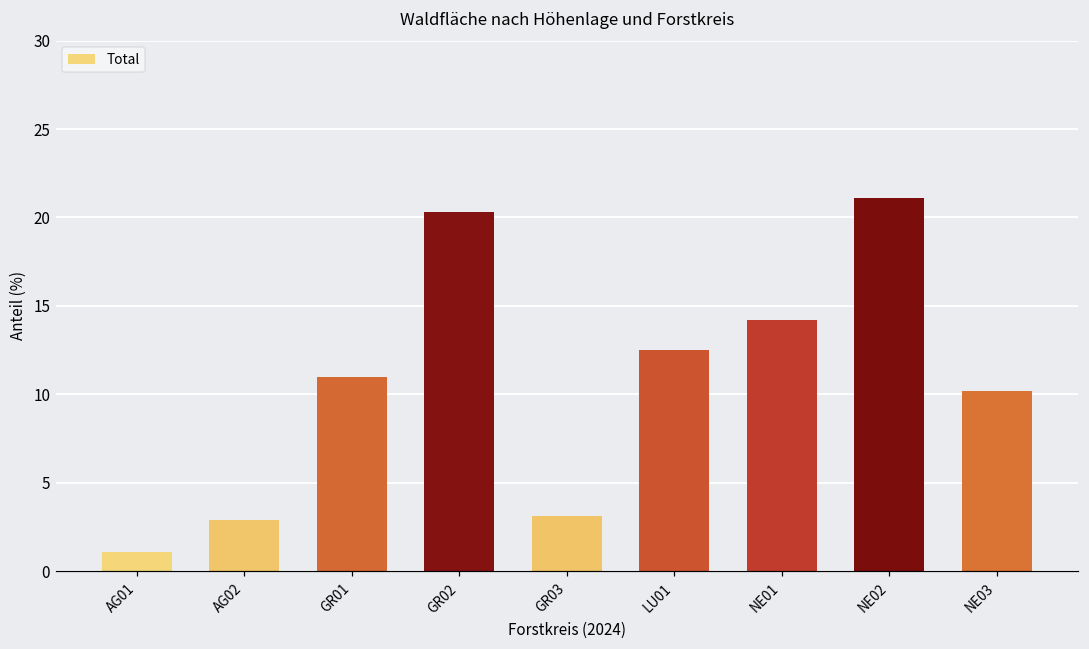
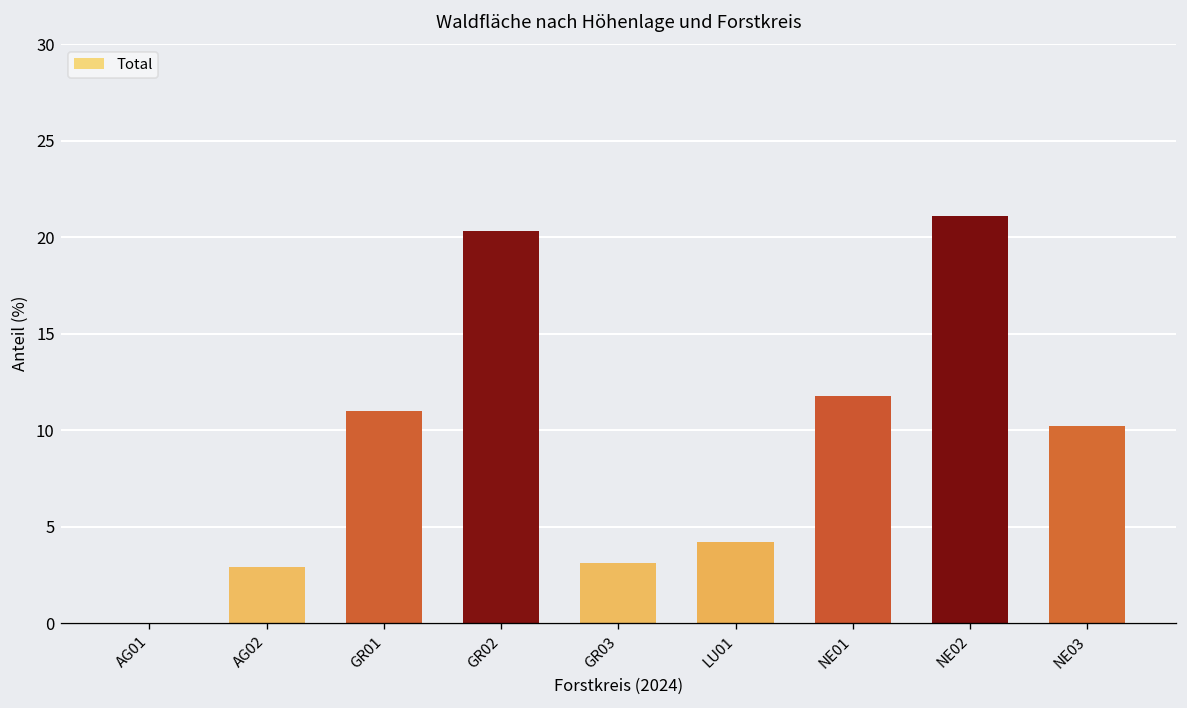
AG01: 1.1 -> 0.0
LU01: 12.5 -> 4.2
NE01: 14.2 -> 11.8
